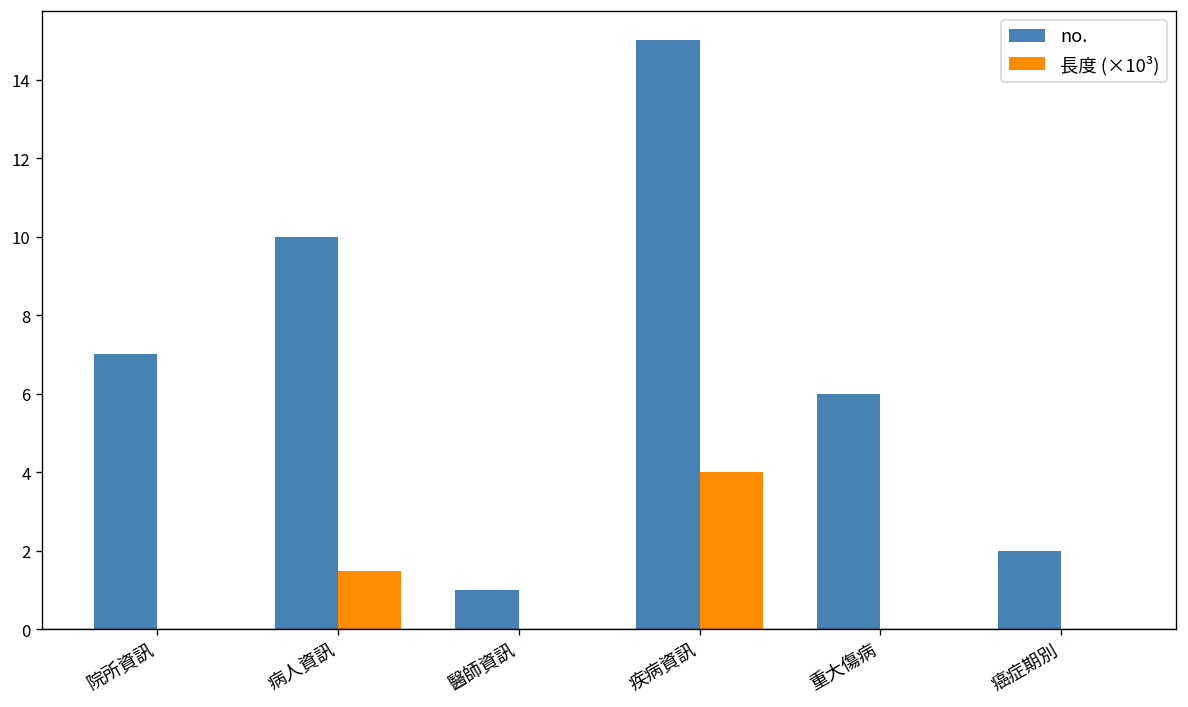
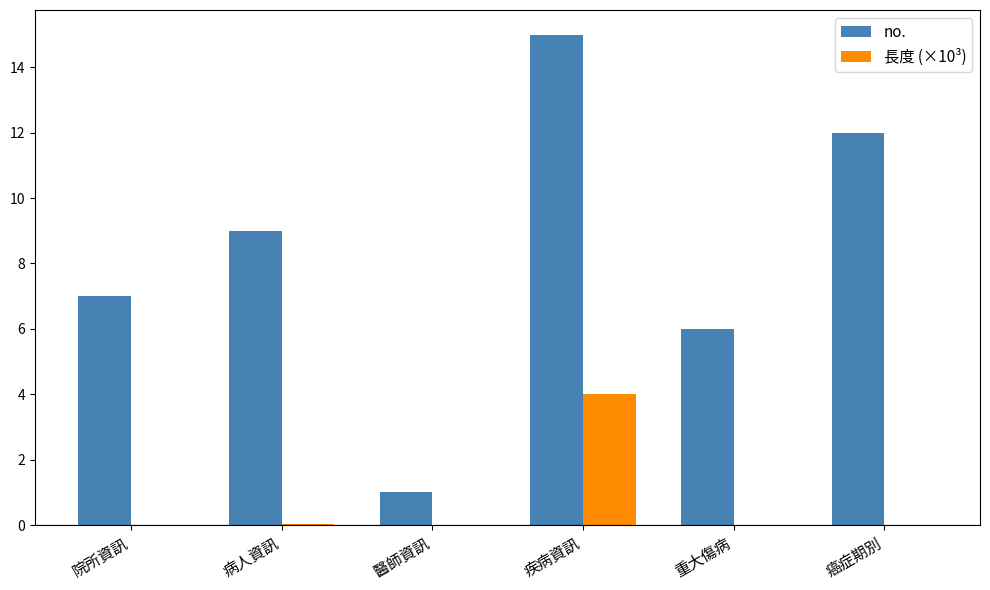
no., 病人資訊: 10 -> 9
長度 (×10³), 病人資訊: 1.5 -> 0.0
no., 癌症期別: 2 -> 12
